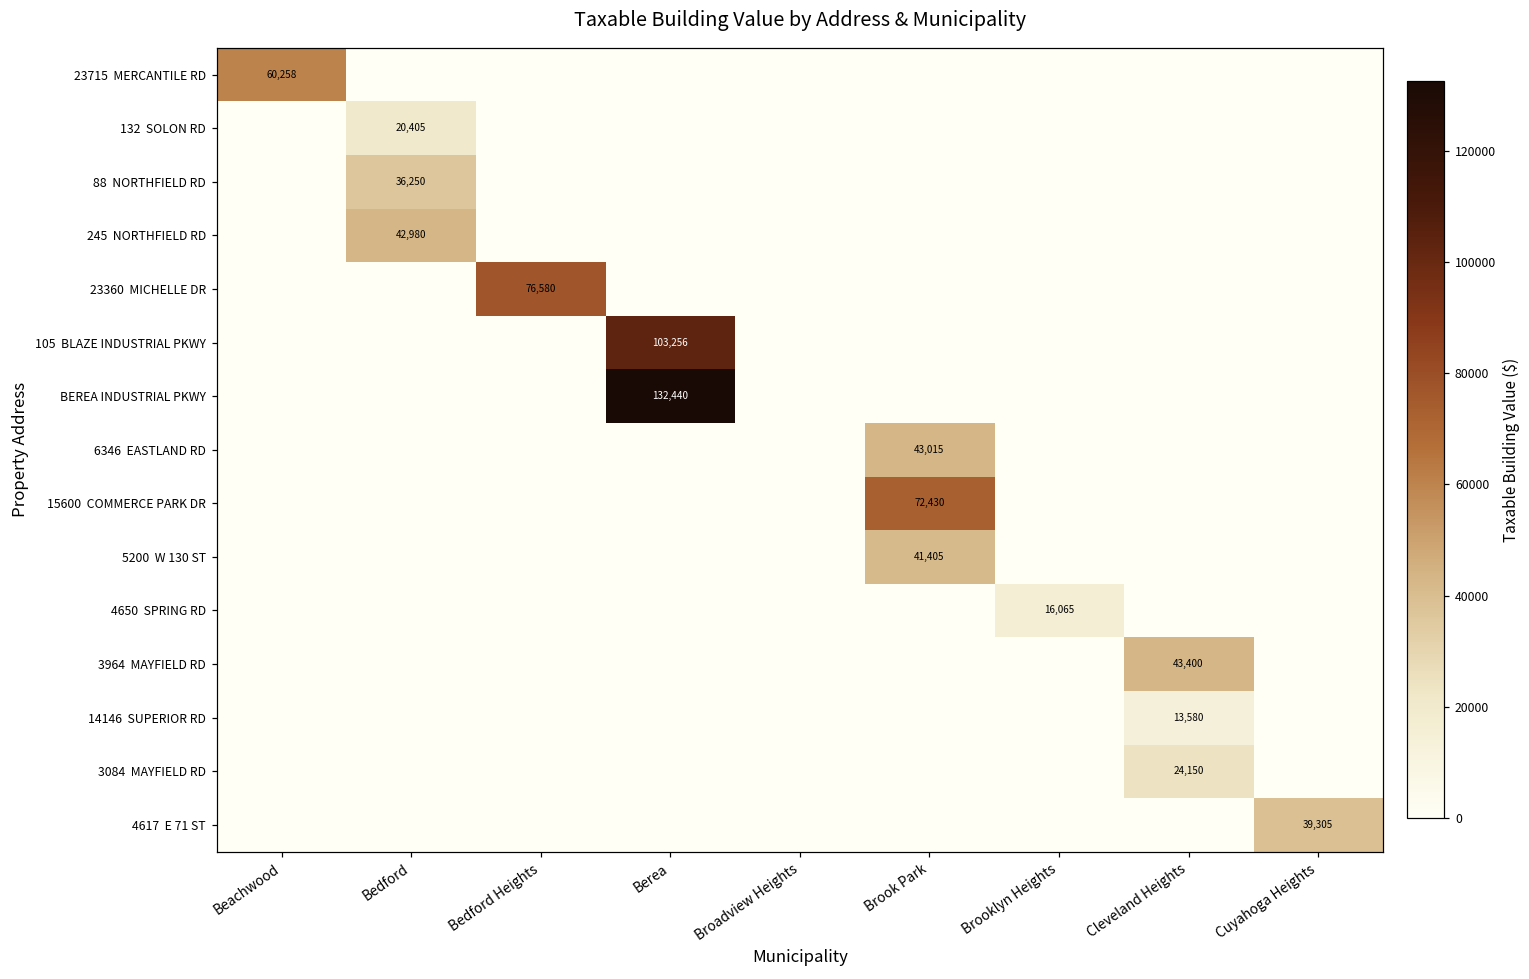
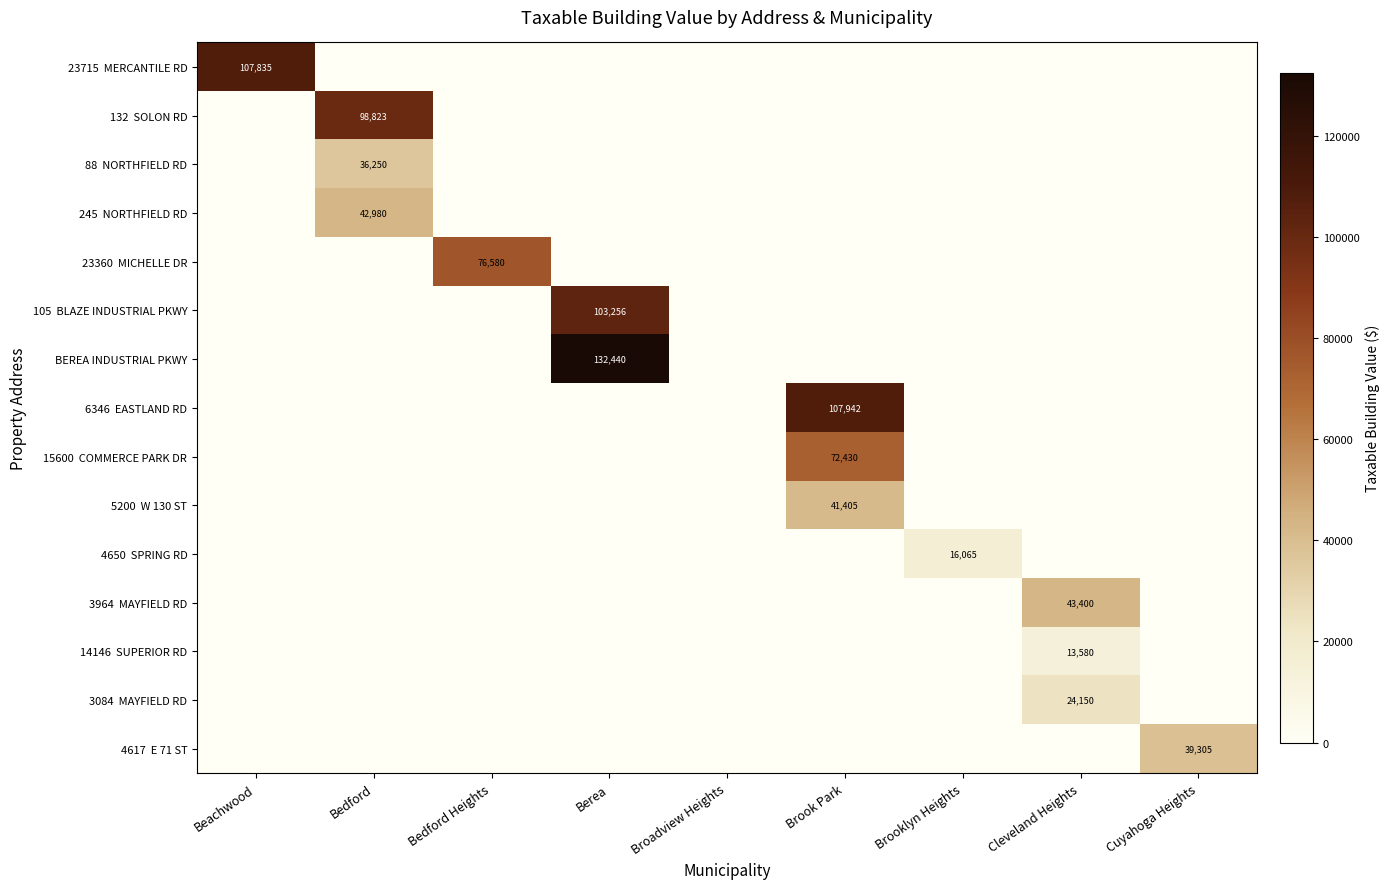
23715 MERCANTILE RD, Beachwood: 60,258 -> 107,835
132 SOLON RD, Bedford: 20,405 -> 98,823
6346 EASTLAND RD, Brook Park: 43,015 -> 107,942
